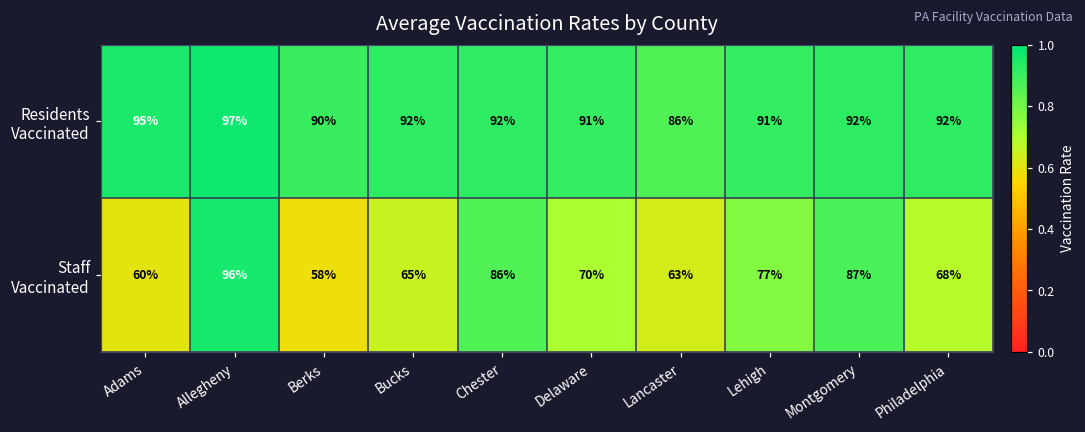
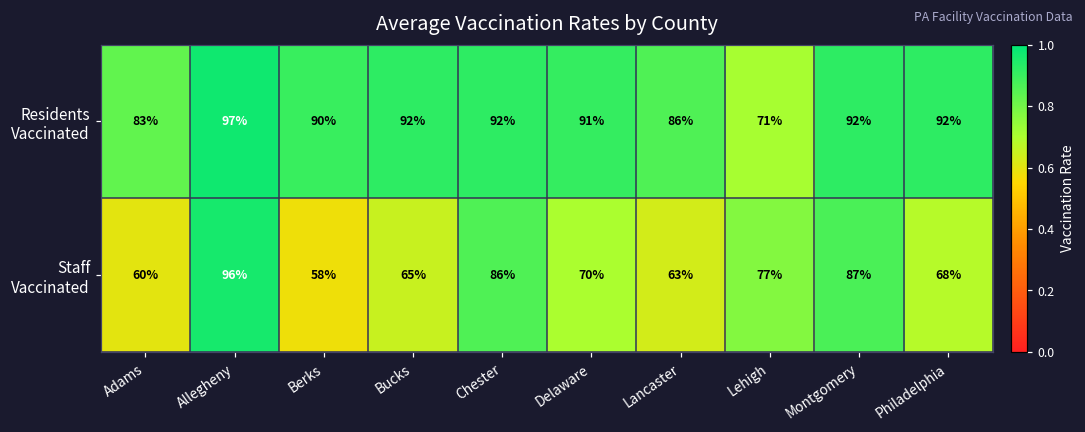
Residents Vaccinated, Adams: 95% -> 83%
Residents Vaccinated, Lehigh: 91% -> 71%
